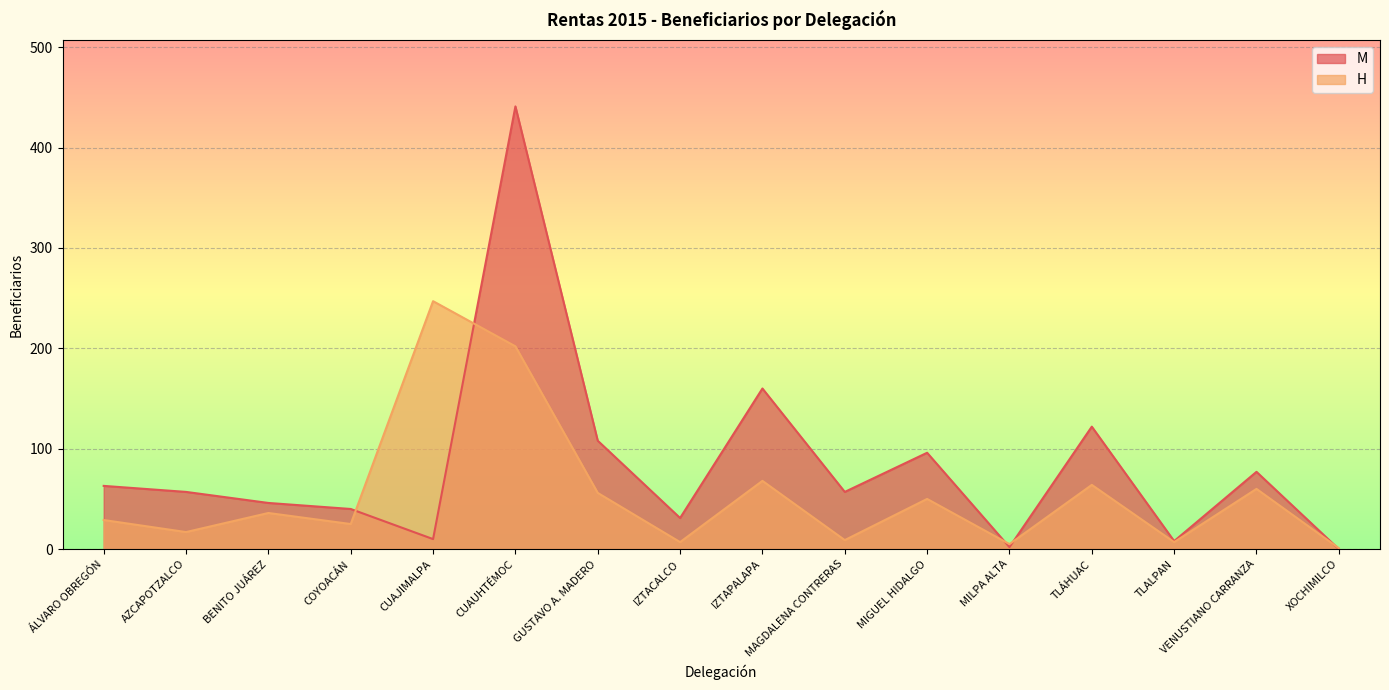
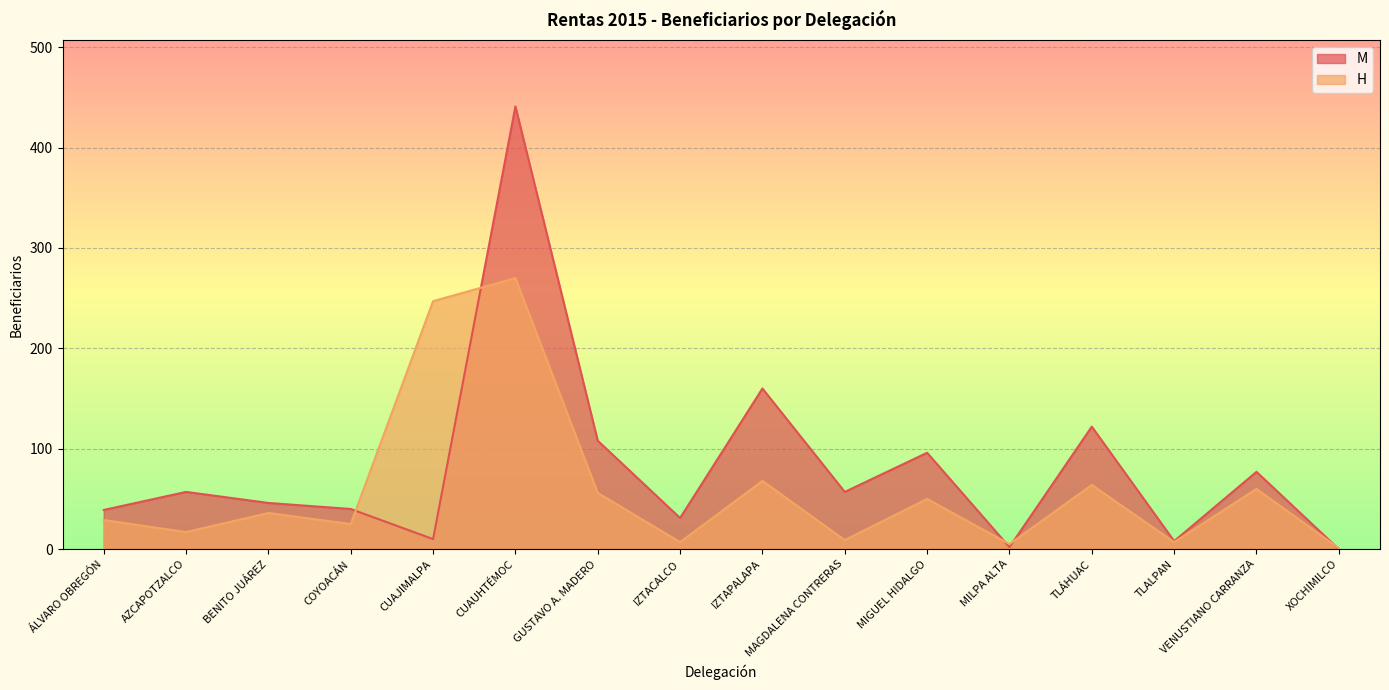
M, ÁLVARO OBREGÓN: 63 -> 39
H, CUAUHTÉMOC: 202 -> 270
